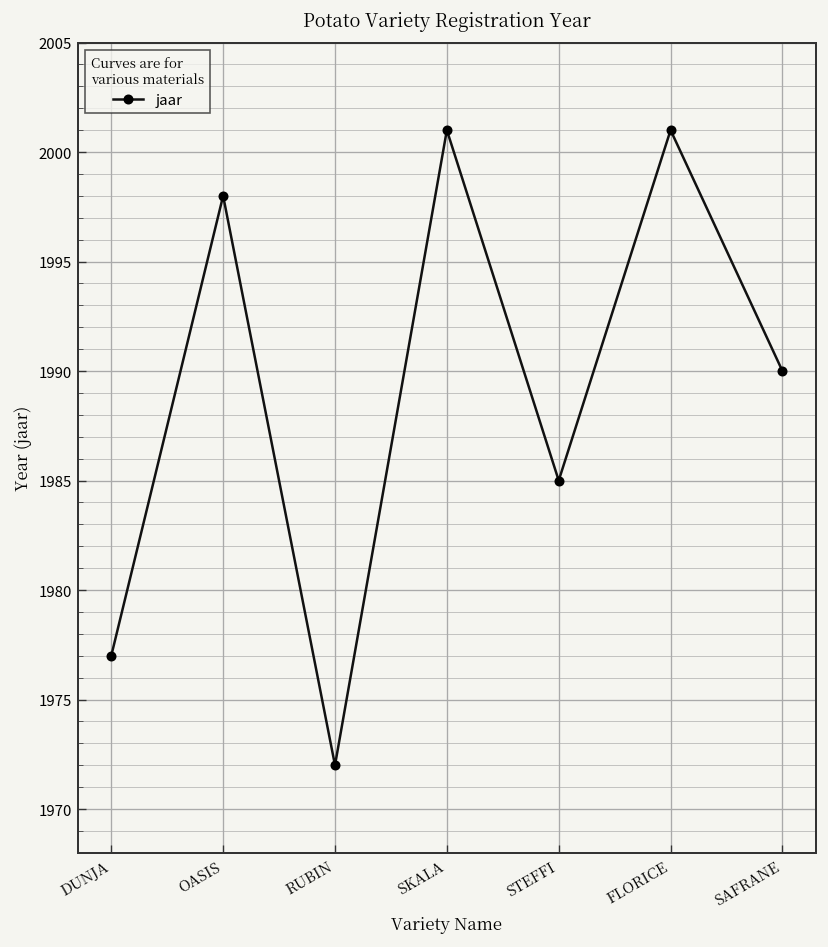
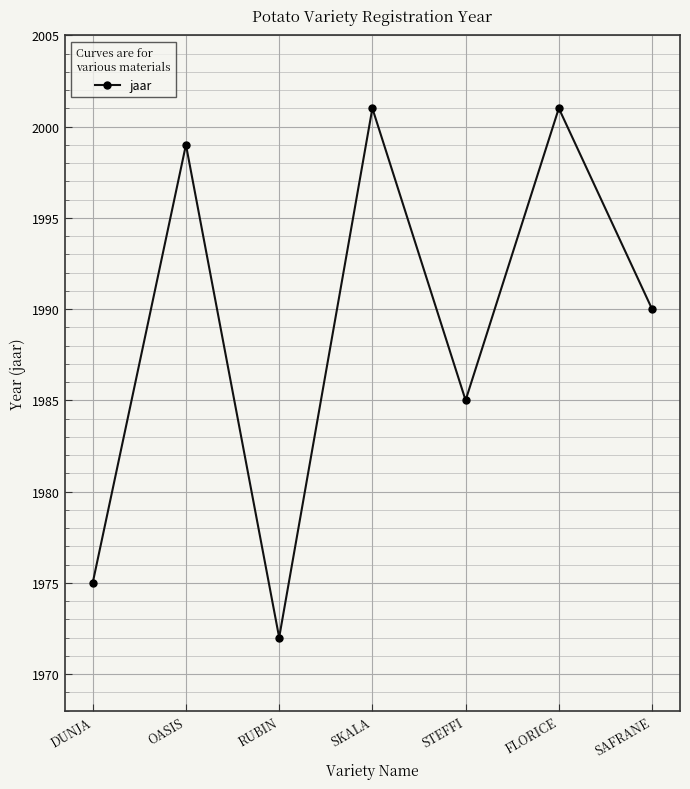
DUNJA: 1977 -> 1975
OASIS: 1998 -> 1999
